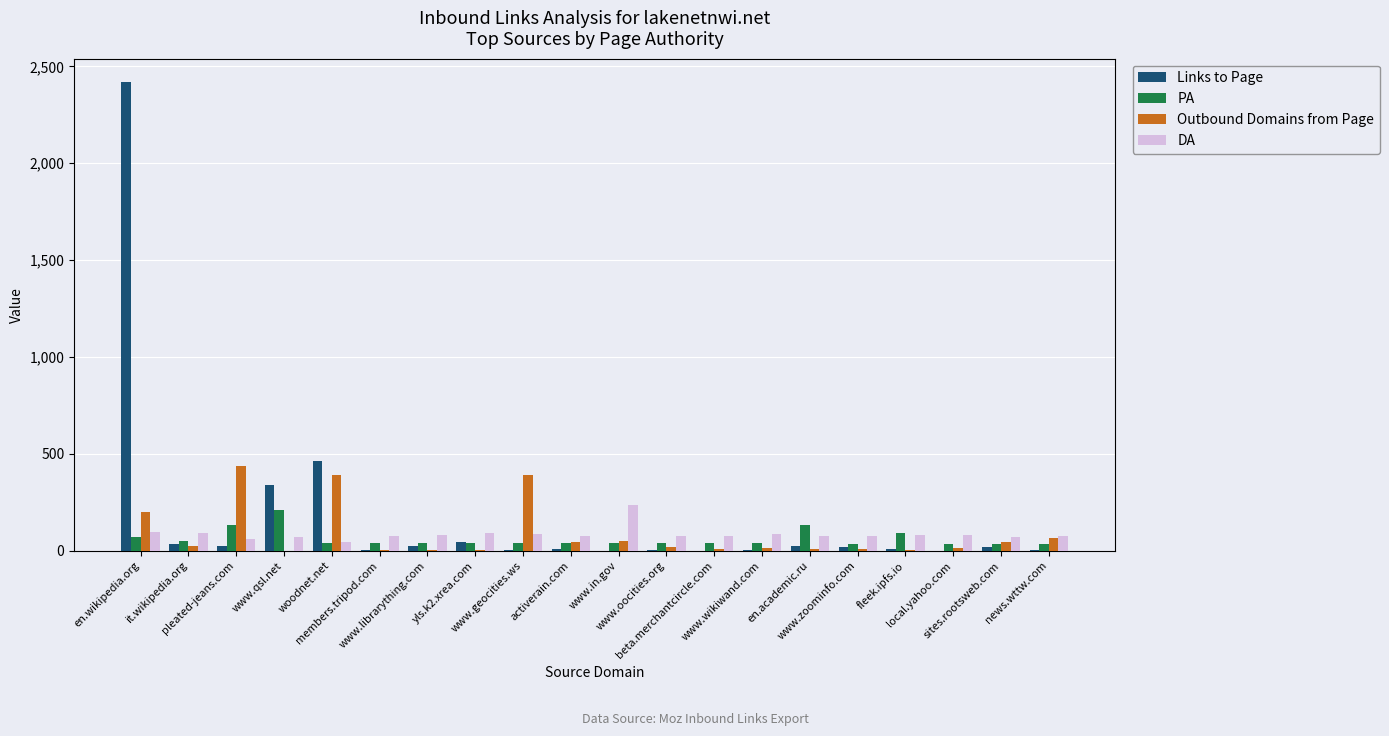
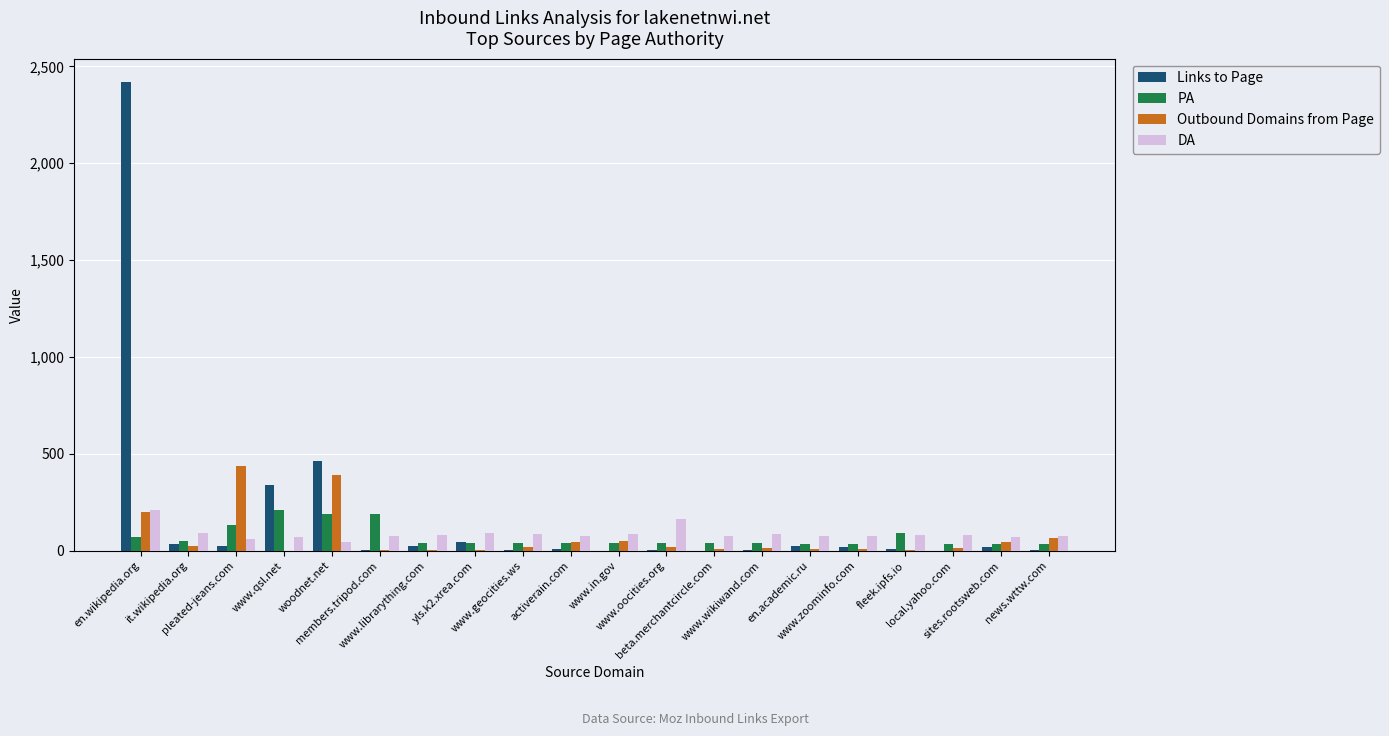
DA, en.wikipedia.org: 100 -> 210
PA, woodnet.net: 40 -> 190
PA, members.tripod.com: 40 -> 190
Outbound Domains from Page, www.geocities.ws: 390 -> 20
DA, www.in.gov: 240 -> 90
DA, www.oocities.org: 80 -> 160
PA, en.academic.ru: 130 -> 40
